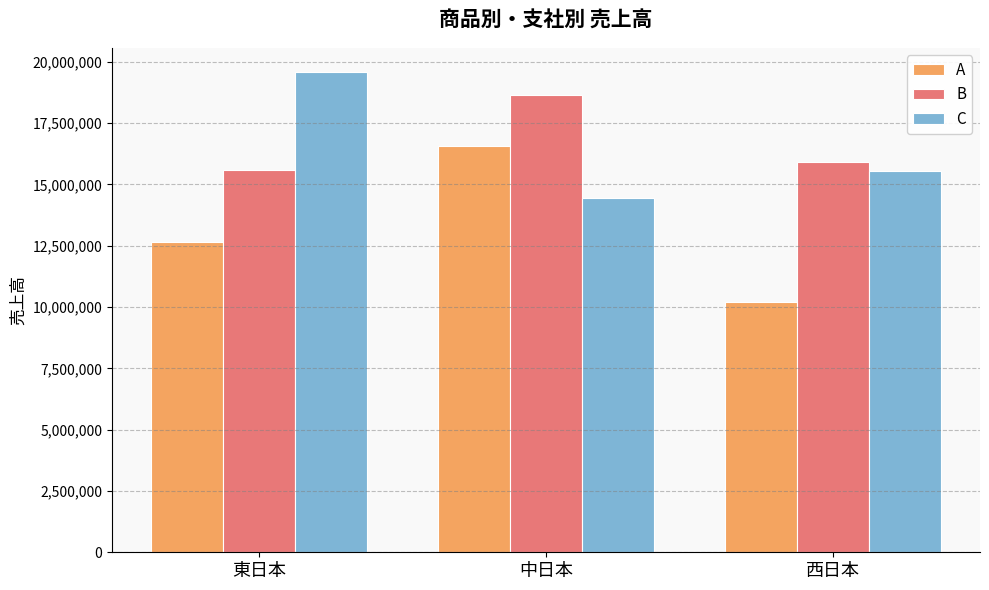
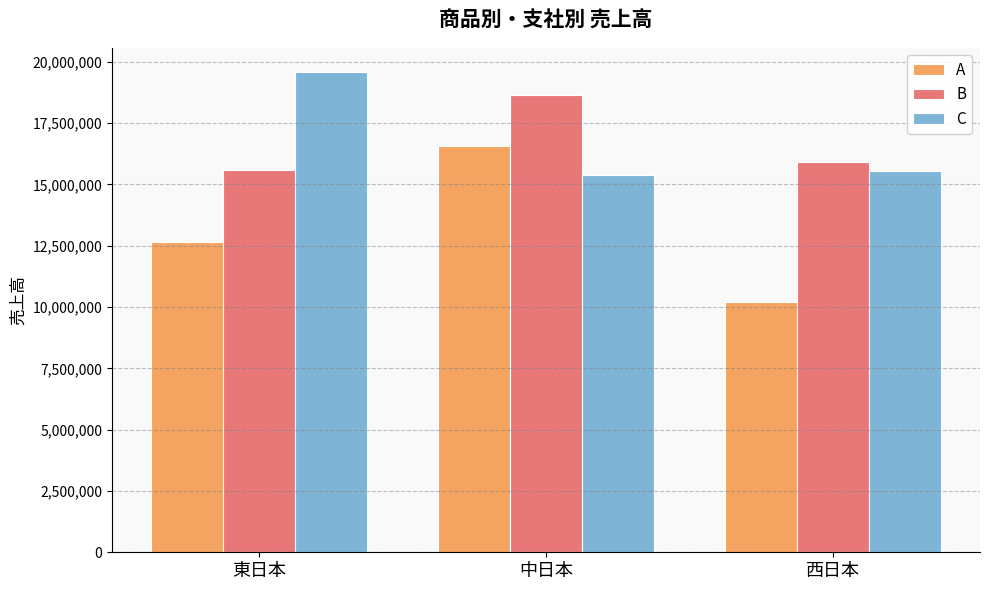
C, 中日本: 14,500,000 -> 15,400,000
